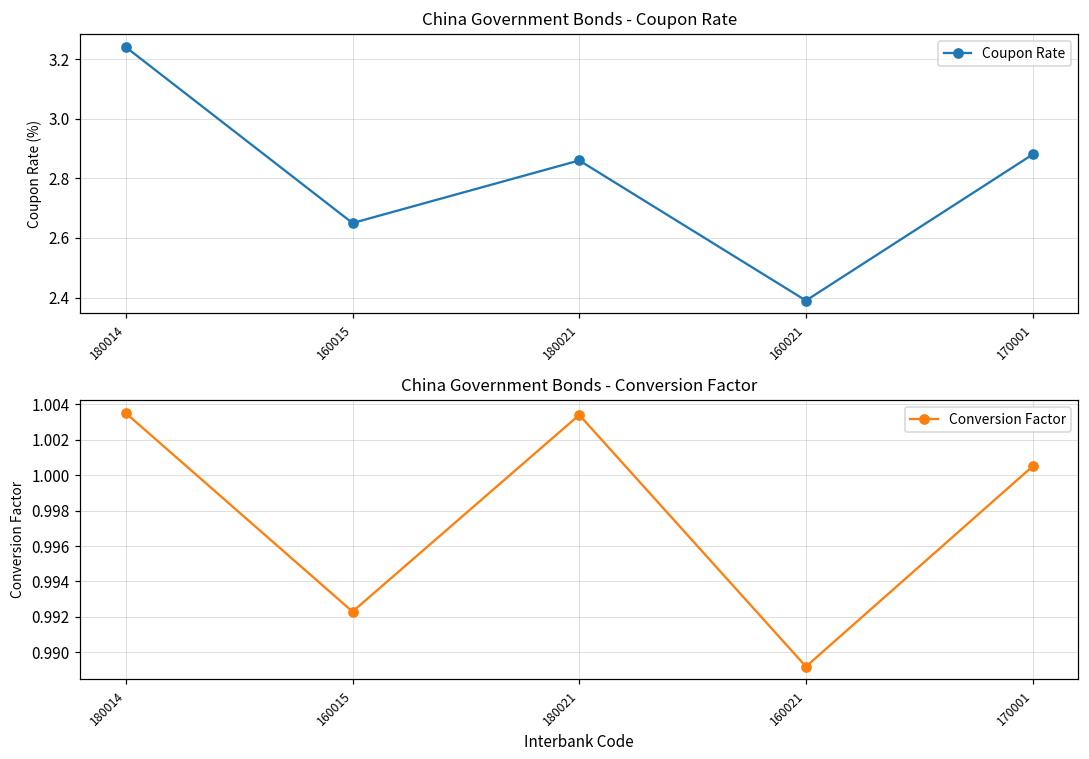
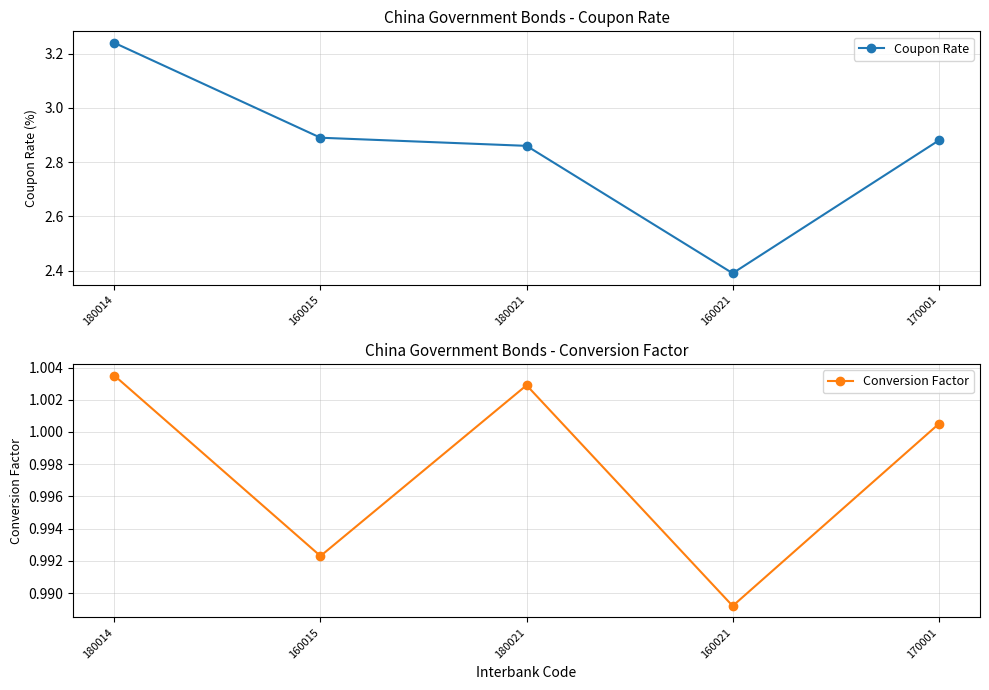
China Government Bonds - Coupon Rate, 160015: 2.65 -> 2.89
China Government Bonds - Conversion Factor, 180021: 1.0034 -> 1.0029
